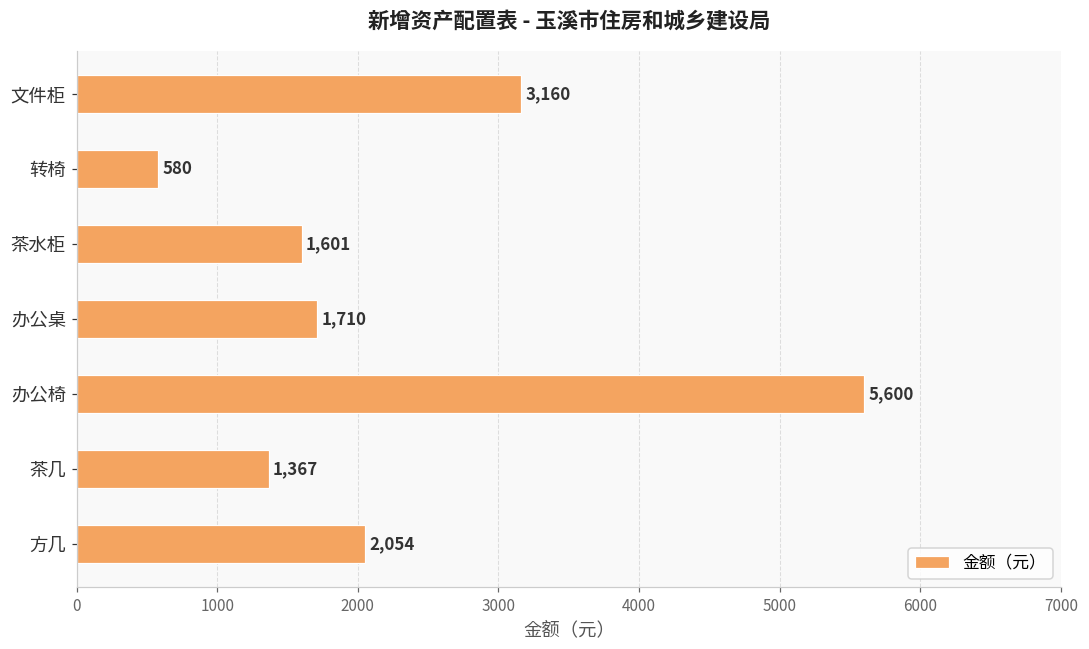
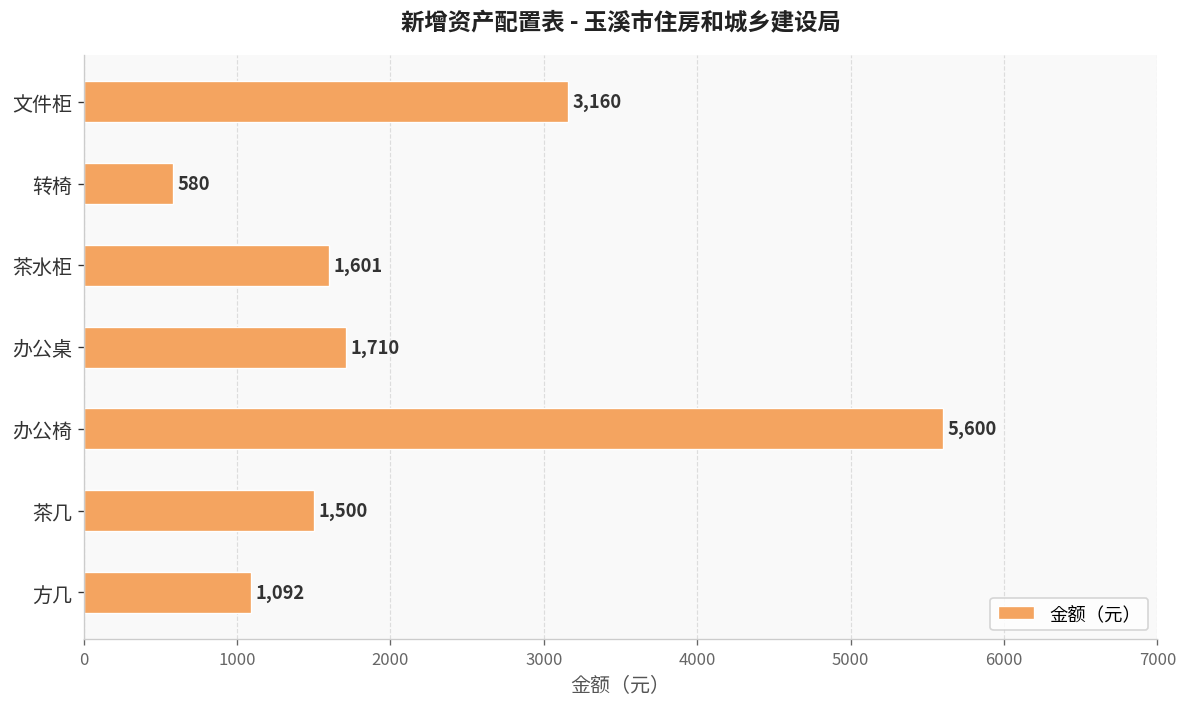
茶几: 1,367 -> 1,500
方几: 2,054 -> 1,092
